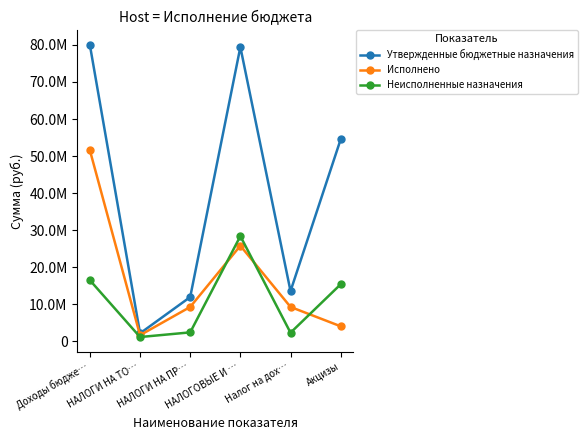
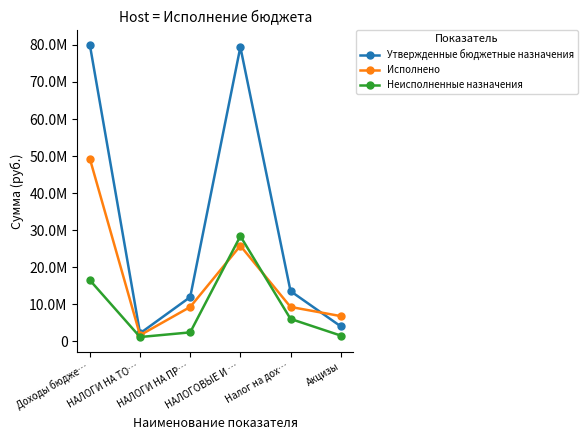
Исполнено, Доходы бюдже…: 52000000 -> 49000000
Неисполненные назначения, Налог на дох…: 2000000 -> 6000000
Утвержденные бюджетные назначения, Акцизы: 55000000 -> 4000000
Исполнено, Акцизы: 4000000 -> 7000000
Неисполненные назначения, Акцизы: 15000000 -> 2000000
